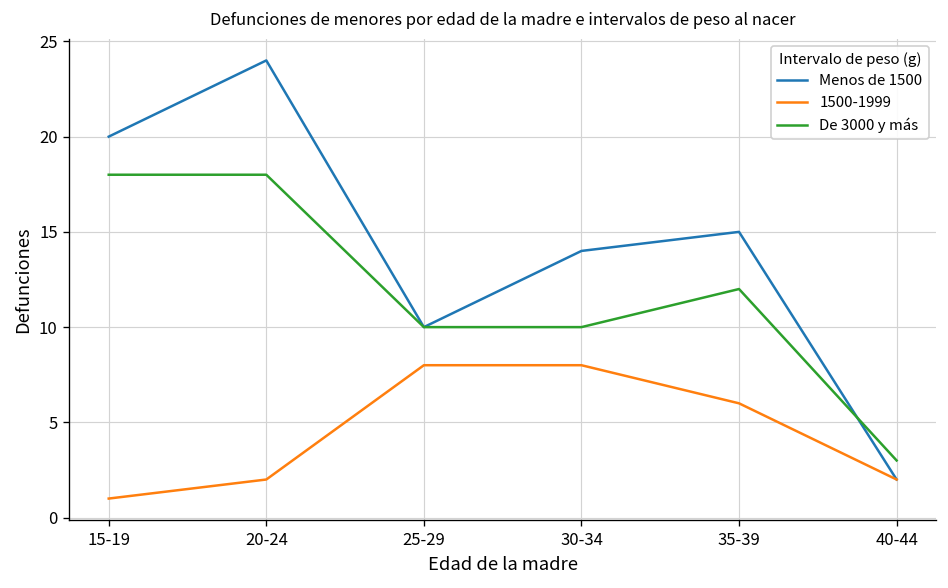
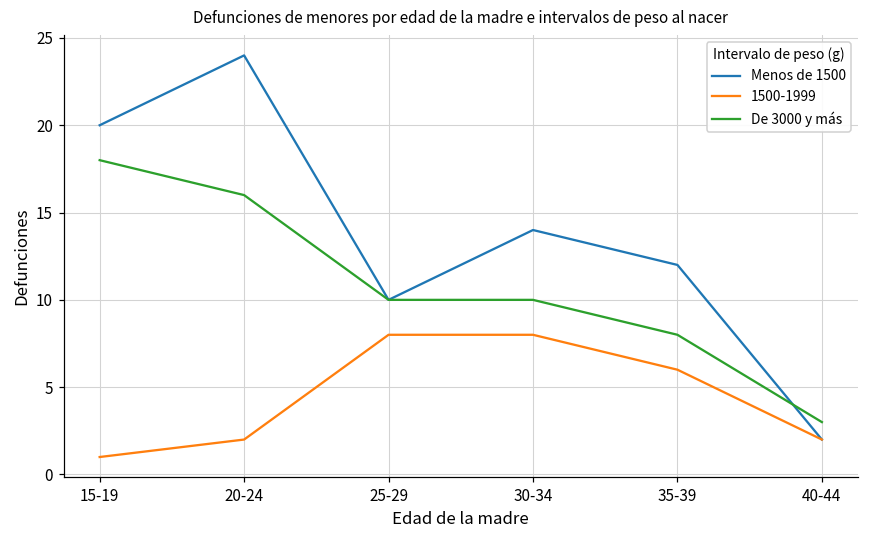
De 3000 y más, 20-24: 18 -> 16
Menos de 1500, 35-39: 15 -> 12
De 3000 y más, 35-39: 12 -> 8
